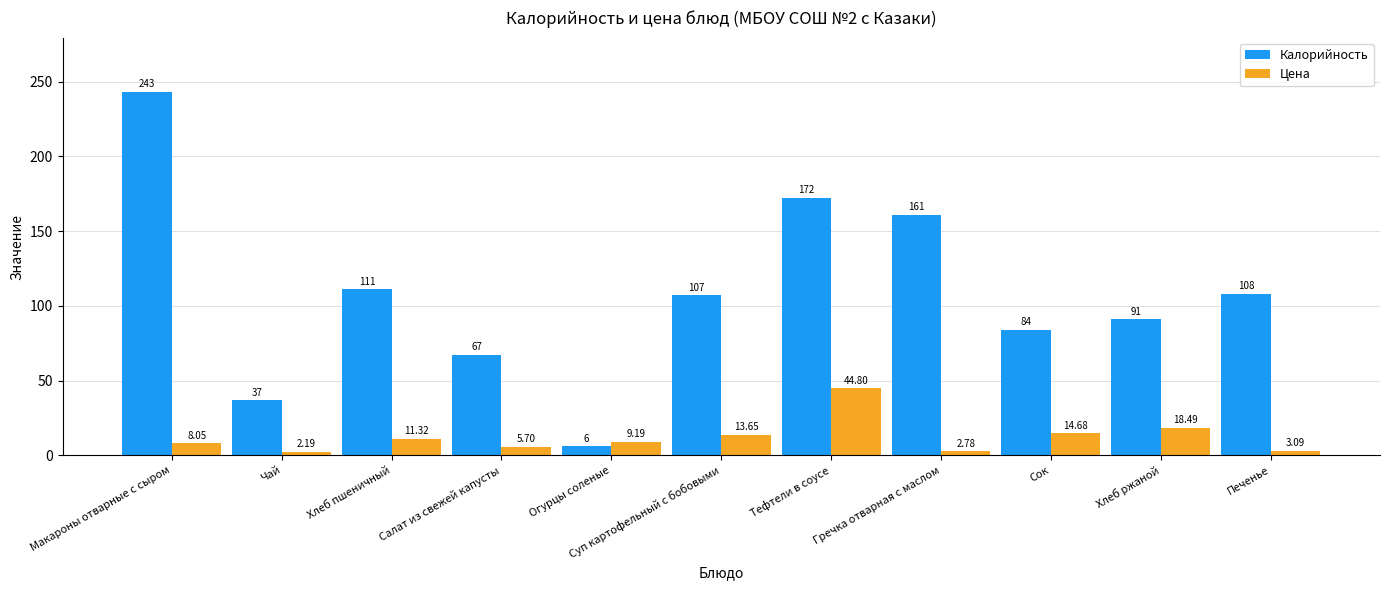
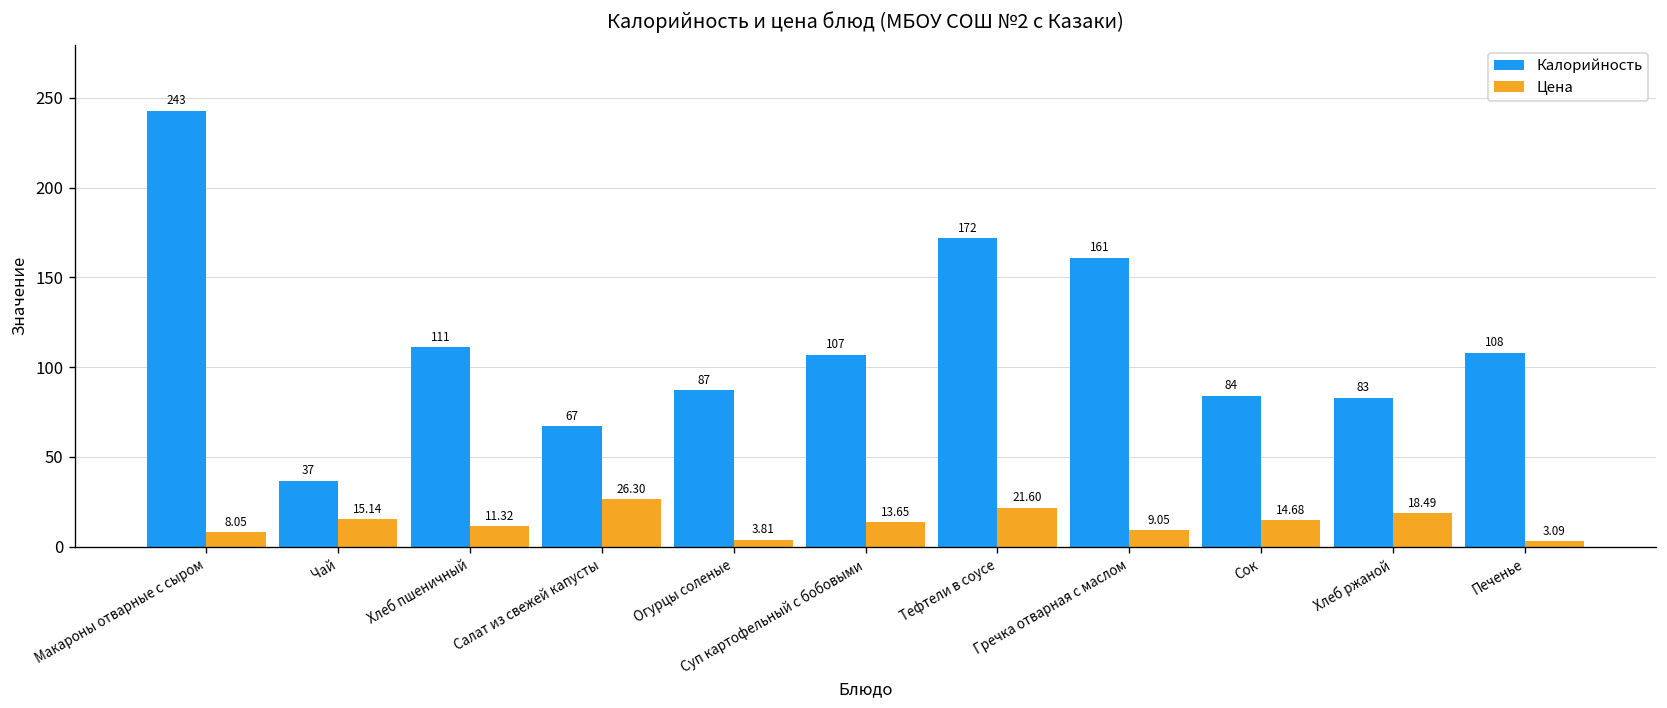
Цена, Чай: 2.19 -> 15.14
Цена, Салат из свежей капусты: 5.70 -> 26.30
Калорийность, Огурцы соленые: 6 -> 87
Цена, Огурцы соленые: 9.19 -> 3.81
Цена, Тефтели в соусе: 44.80 -> 21.60
Цена, Гречка отварная с маслом: 2.78 -> 9.05
Калорийность, Хлеб ржаной: 91 -> 83
